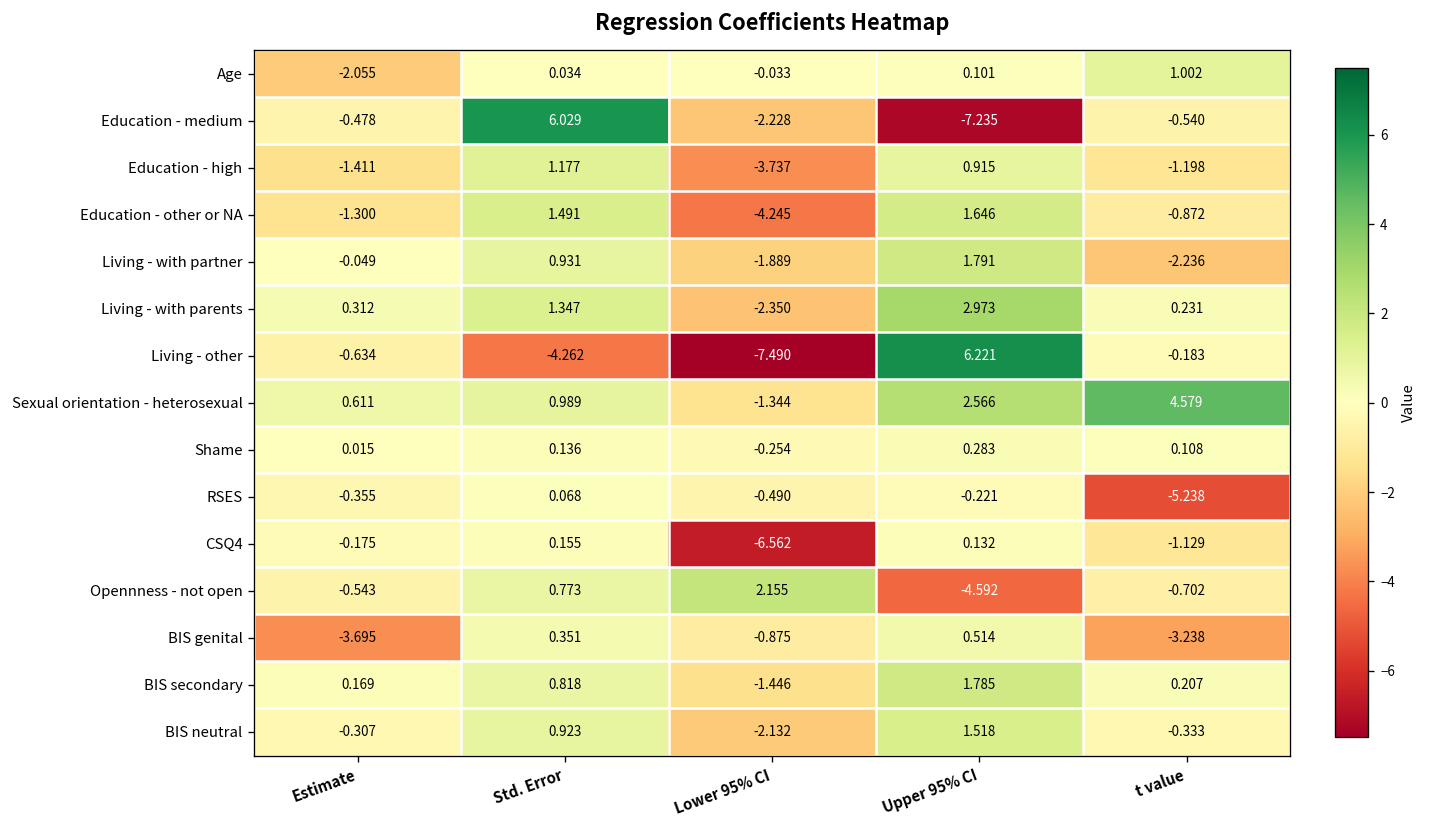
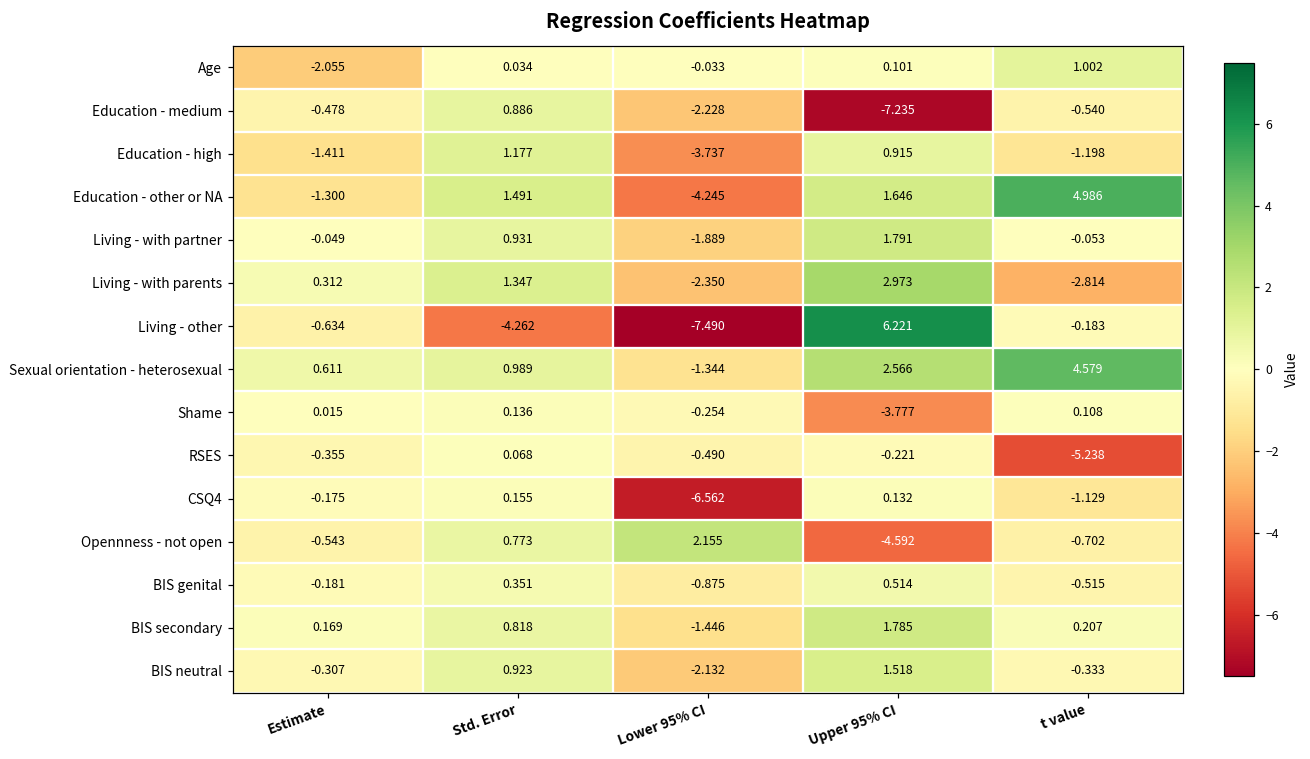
Education - medium, Std. Error: 6.029 -> 0.886
Education - other or NA, t value: -0.872 -> 4.986
Living - with partner, t value: -2.236 -> -0.053
Living - with parents, t value: 0.231 -> -2.814
Shame, Upper 95% CI: 0.283 -> -3.777
BIS genital, Estimate: -3.695 -> -0.181
BIS genital, t value: -3.238 -> -0.515
